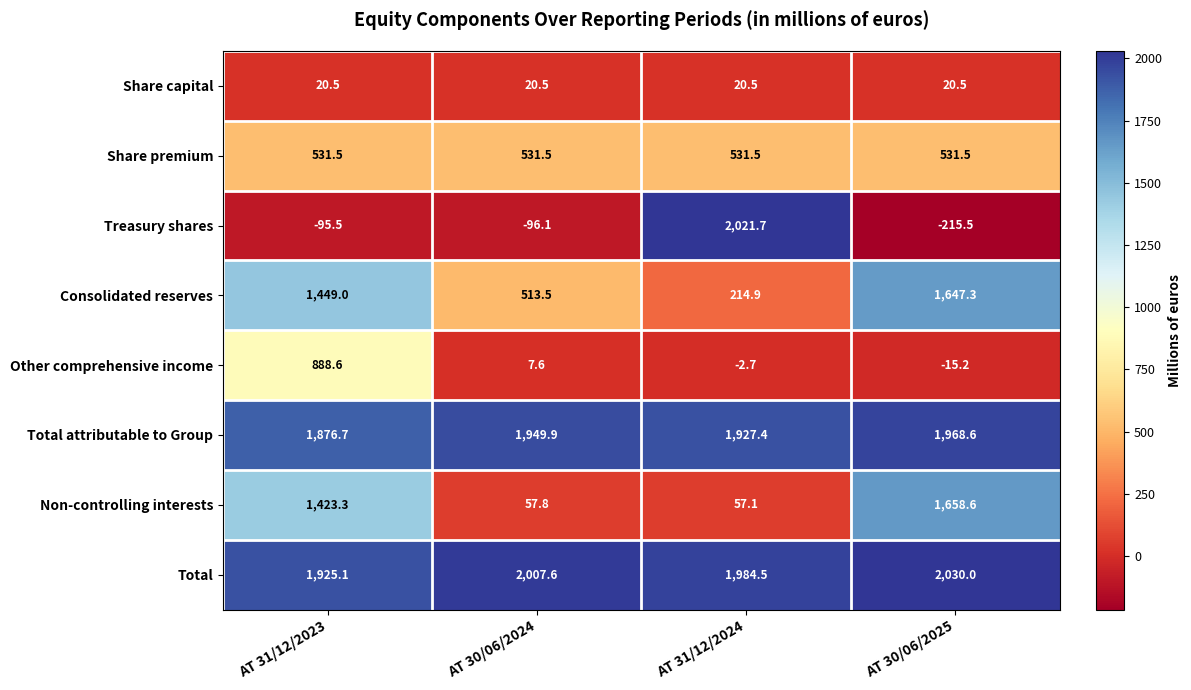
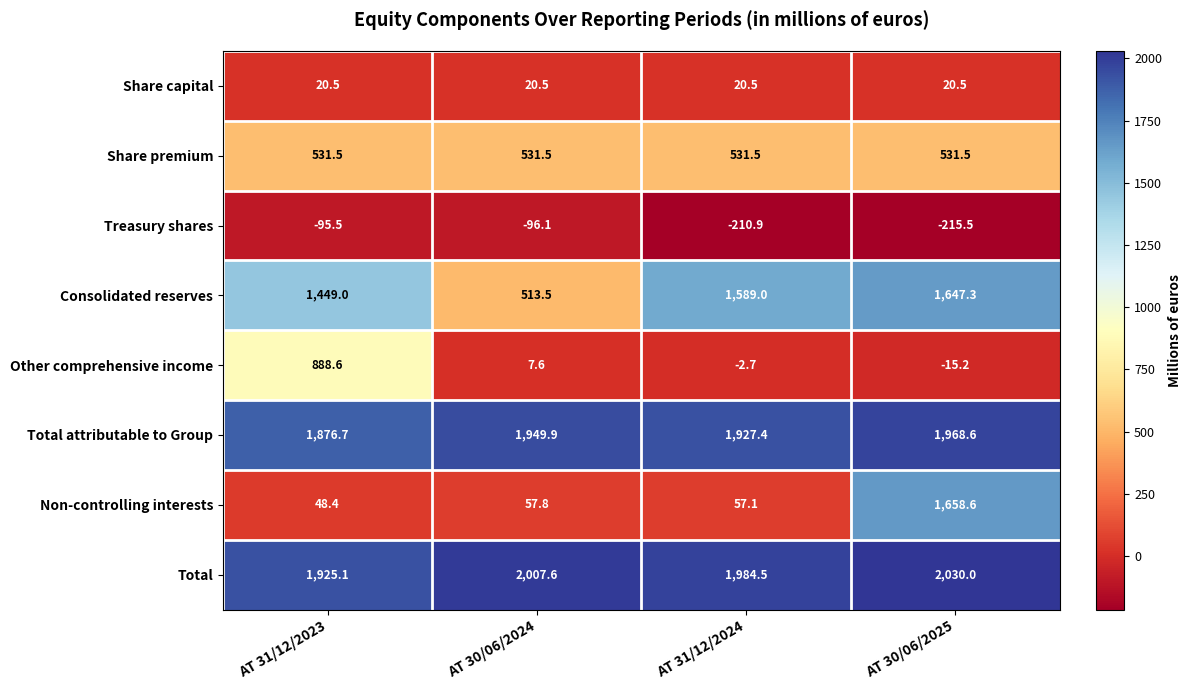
Treasury shares, AT 31/12/2024: 2,021.7 -> -210.9
Consolidated reserves, AT 31/12/2024: 214.9 -> 1,589.0
Non-controlling interests, AT 31/12/2023: 1,423.3 -> 48.4
